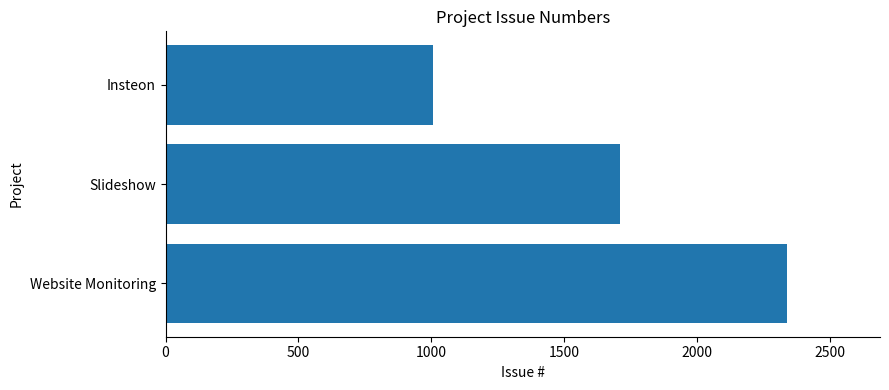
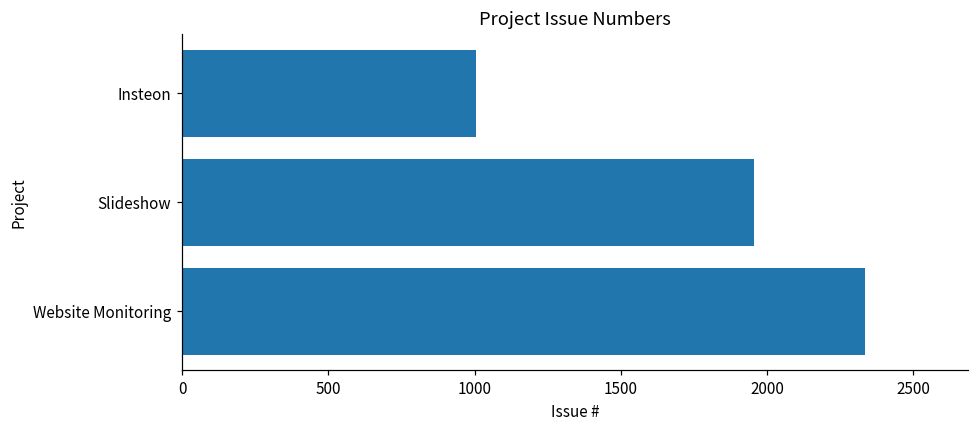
Slideshow: 1710 -> 1960
